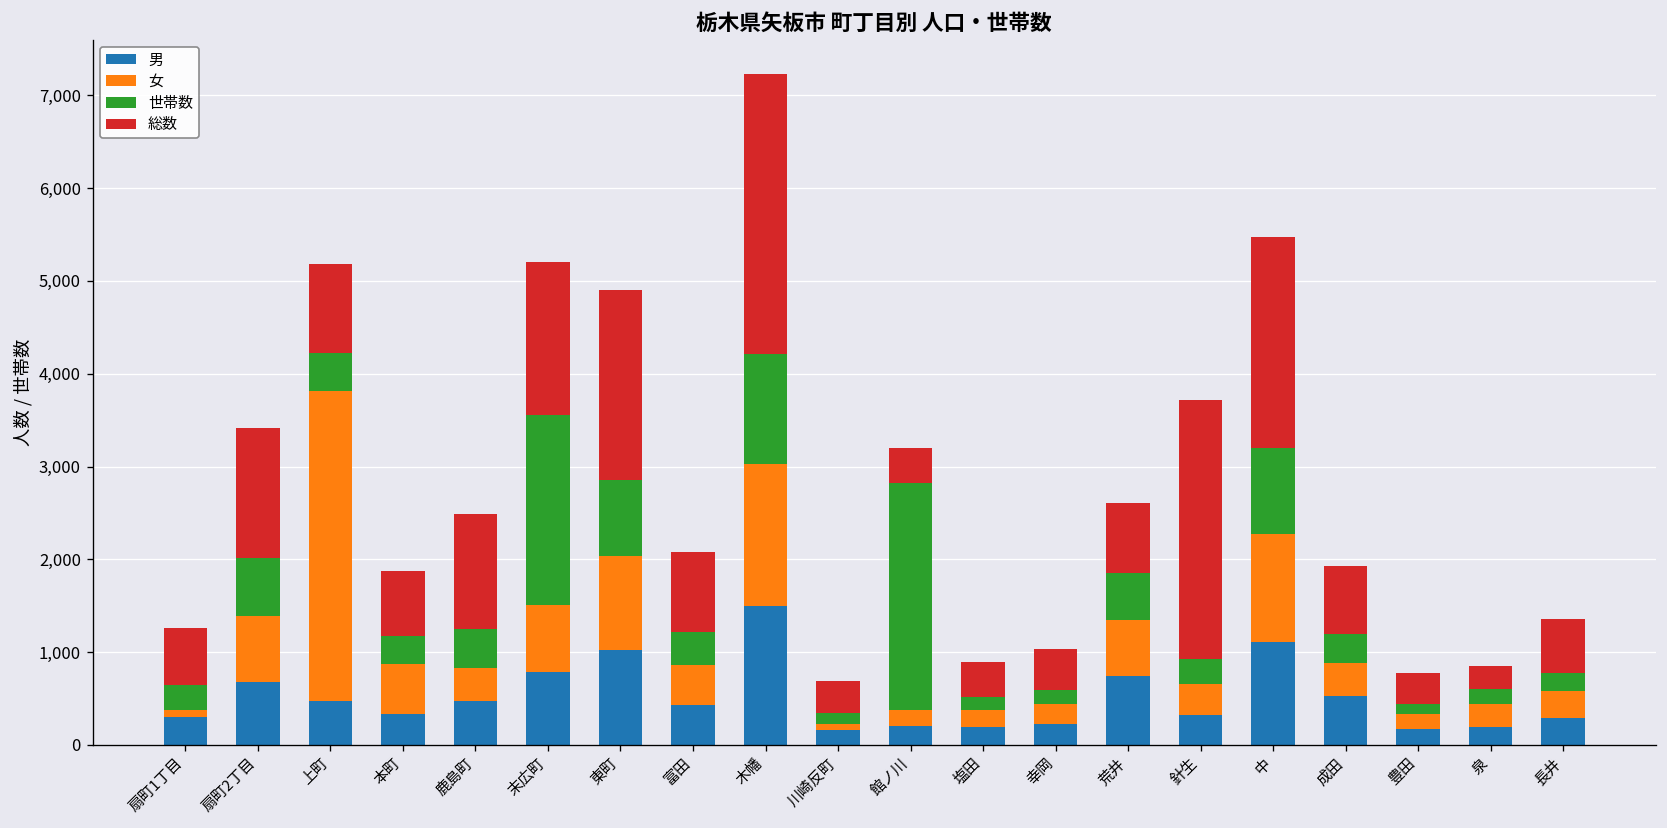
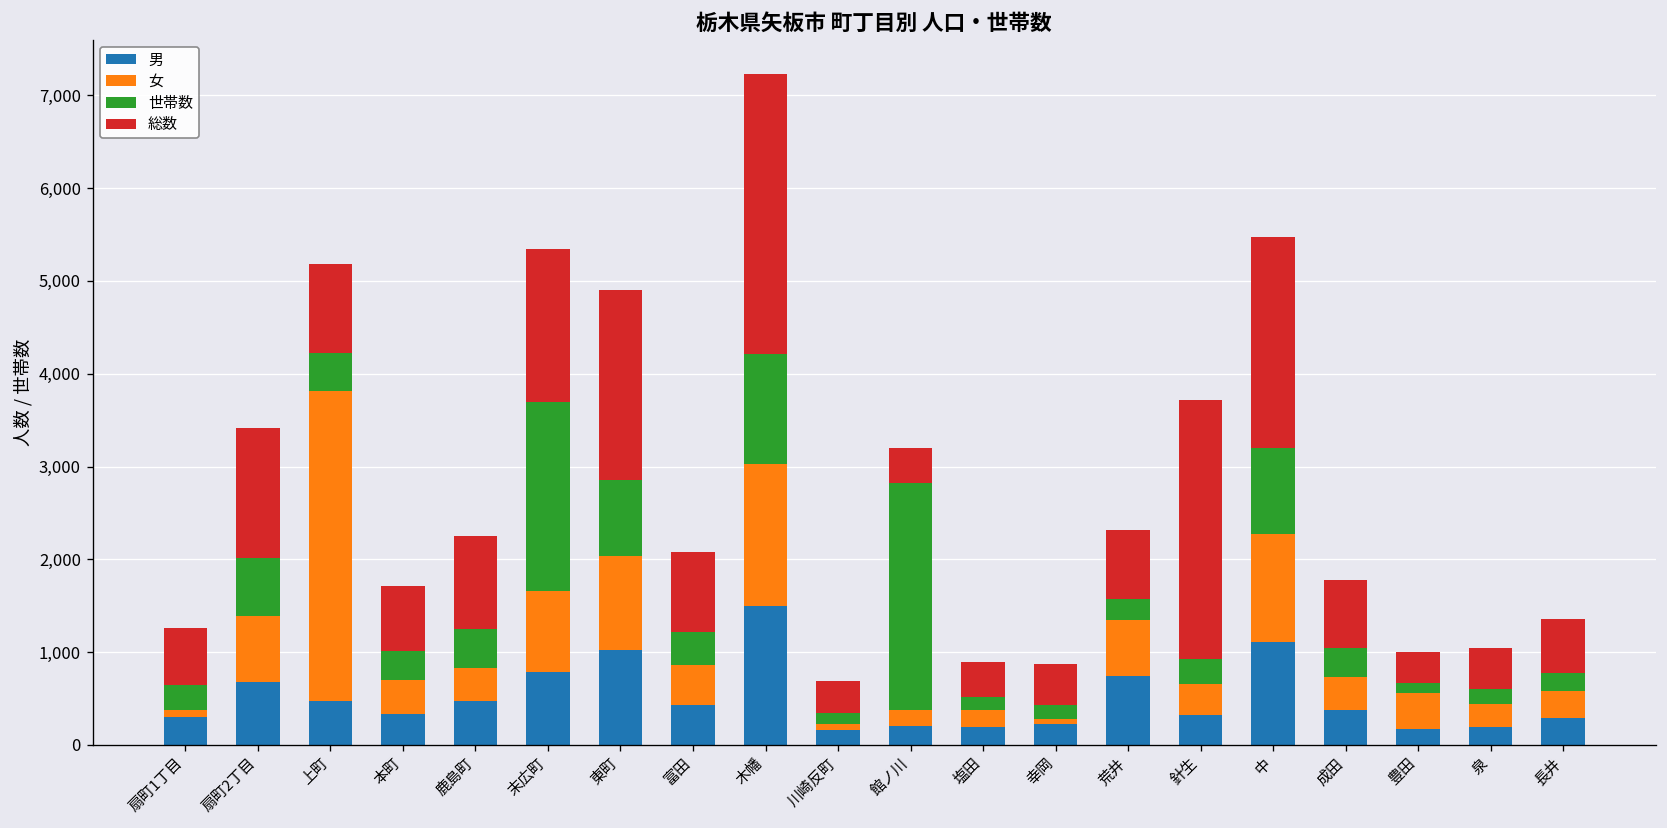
女, 本町: 500 -> 400
総数, 鹿島町: 1,200 -> 1,000
女, 末広町: 700 -> 900
女, 幸岡: 200 -> 100
世帯数, 荒井: 500 -> 200
男, 成田: 500 -> 400
女, 豊田: 200 -> 400
総数, 泉: 200 -> 400
